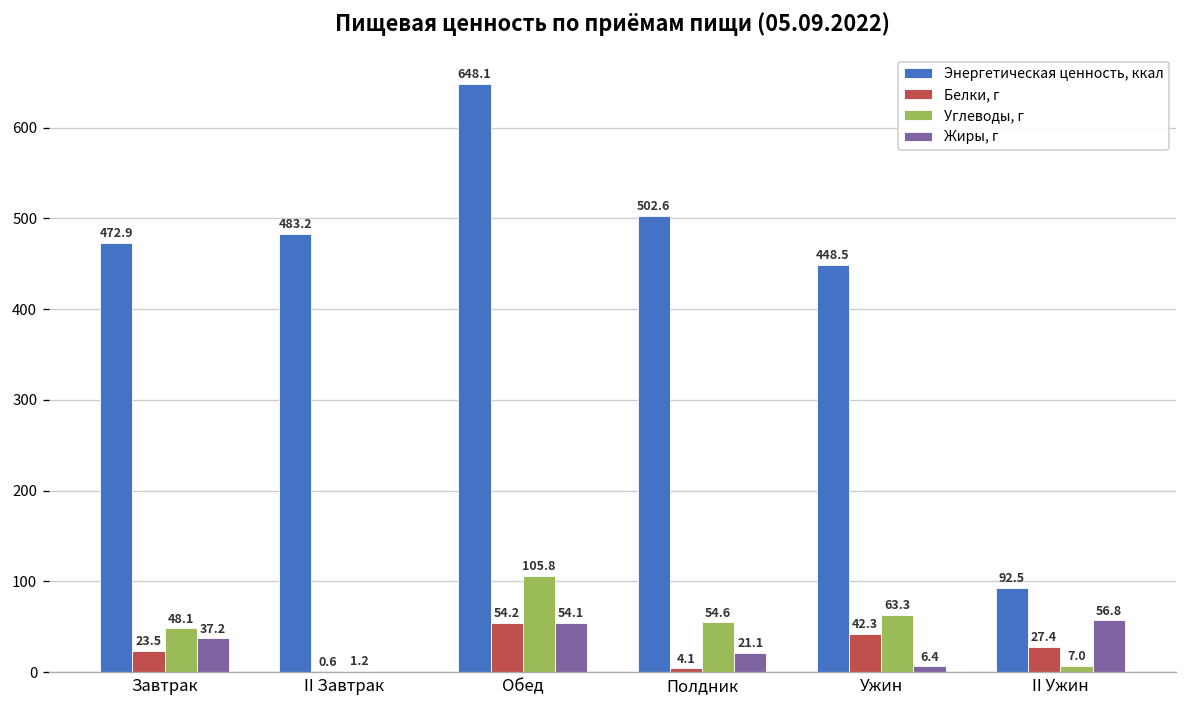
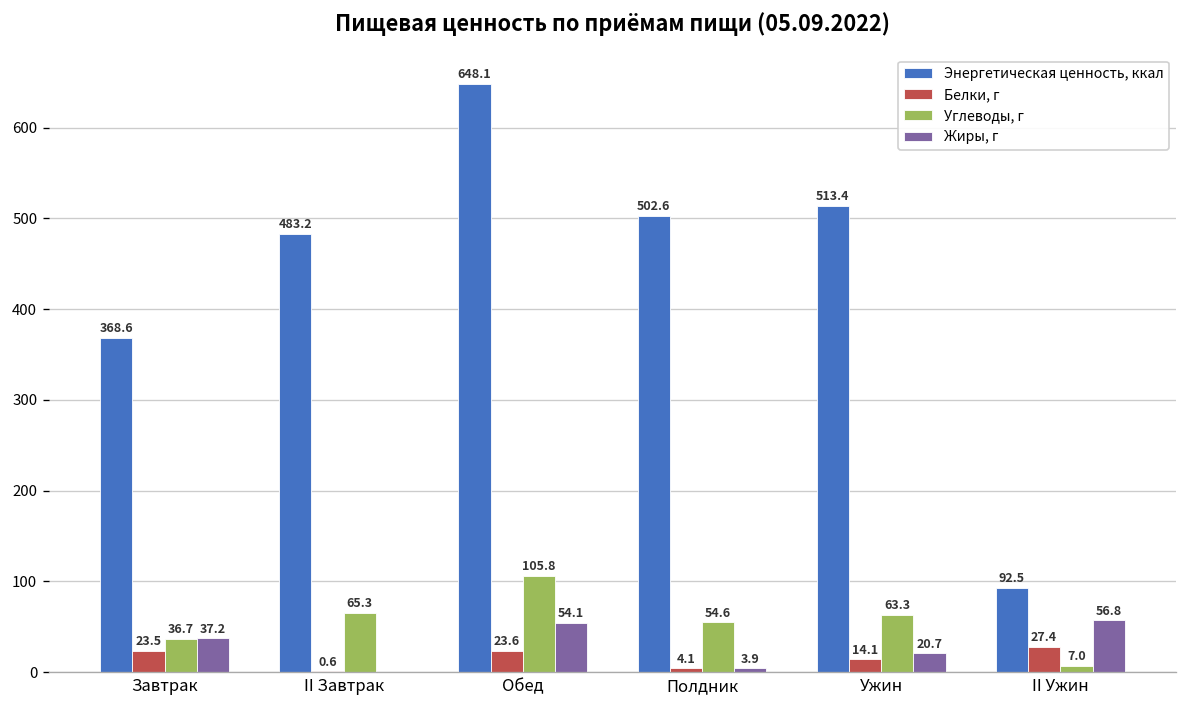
Энергетическая ценность, ккал, Завтрак: 472.9 -> 368.6
Углеводы, г, Завтрак: 48.1 -> 36.7
Углеводы, г, II Завтрак: 1.2 -> 65.3
Белки, г, Обед: 54.2 -> 23.6
Жиры, г, Полдник: 21.1 -> 3.9
Энергетическая ценность, ккал, Ужин: 448.5 -> 513.4
Белки, г, Ужин: 42.3 -> 14.1
Жиры, г, Ужин: 6.4 -> 20.7
